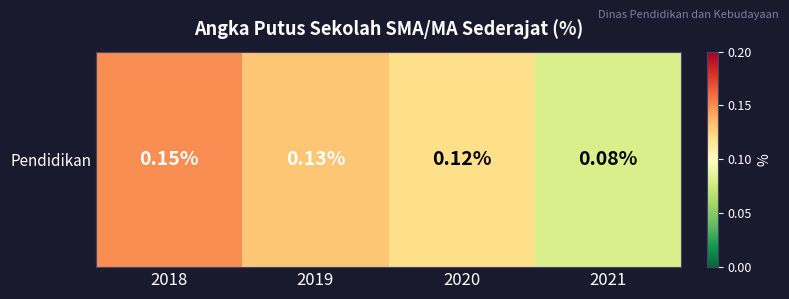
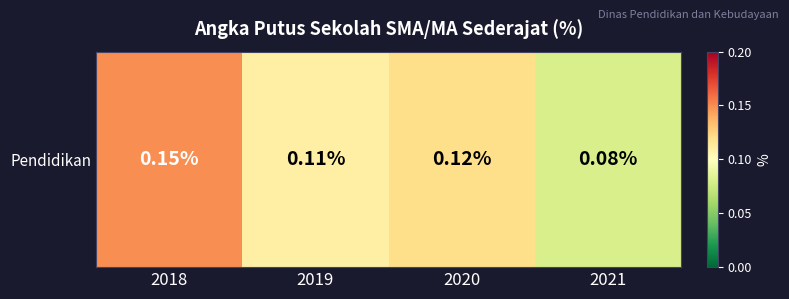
Pendidikan, 2019: 0.13% -> 0.11%
